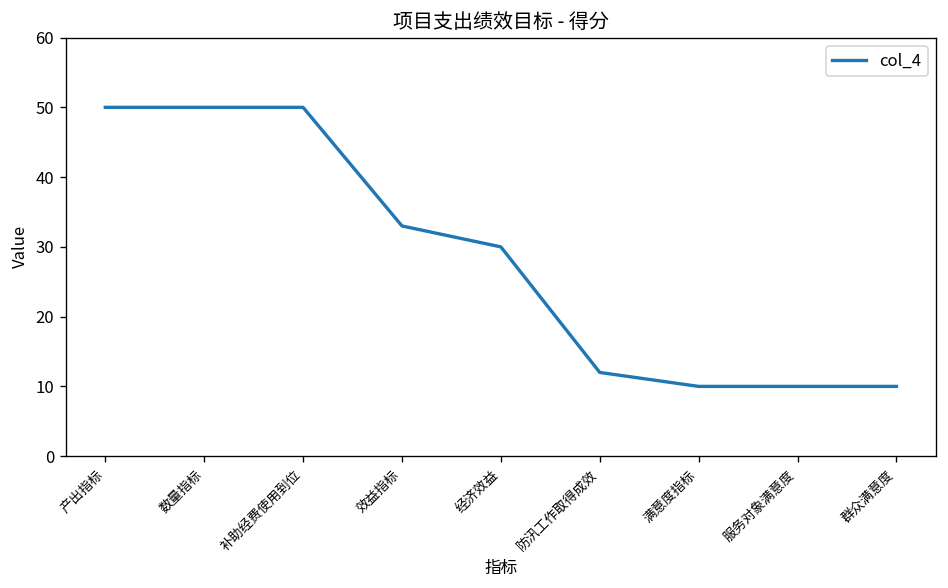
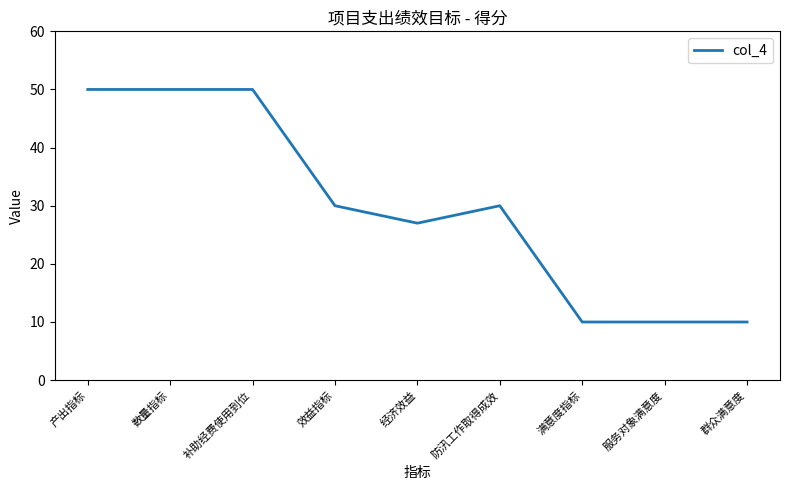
效益指标: 33 -> 30
经济效益: 30 -> 27
防汛工作取得成效: 12 -> 30
